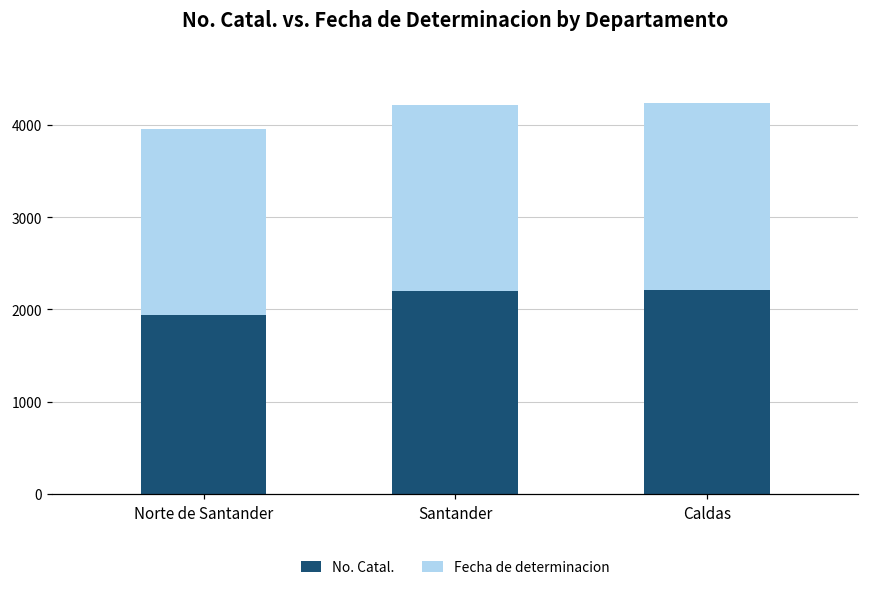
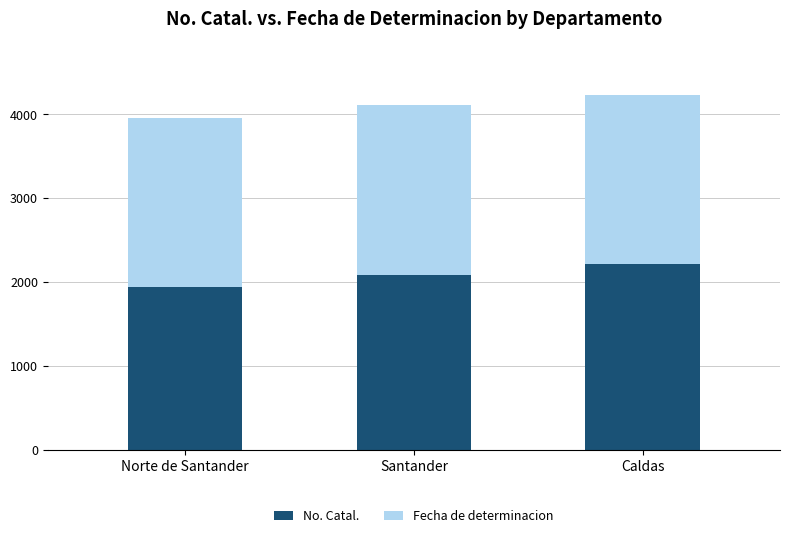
No. Catal., Santander: 2200 -> 2100
